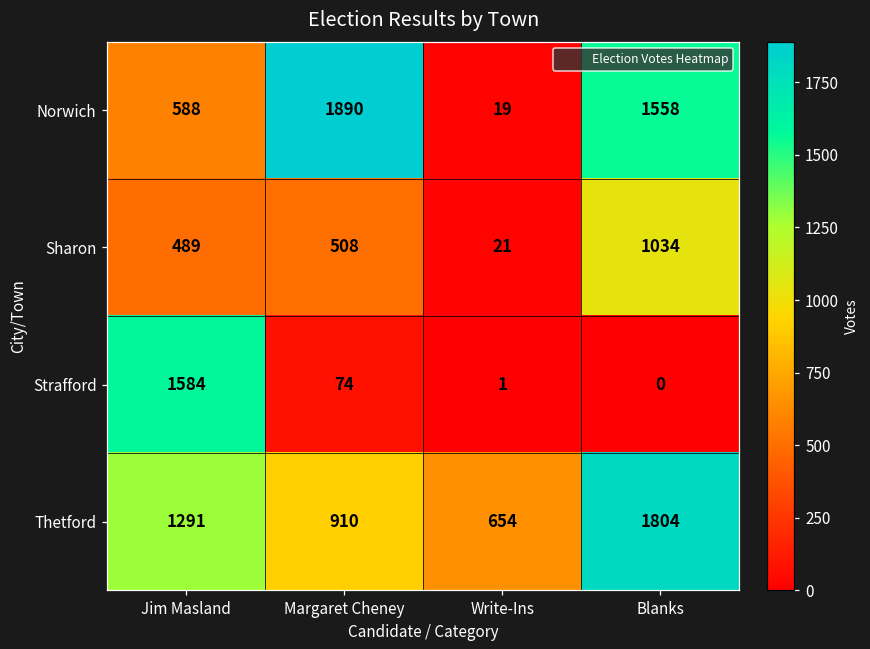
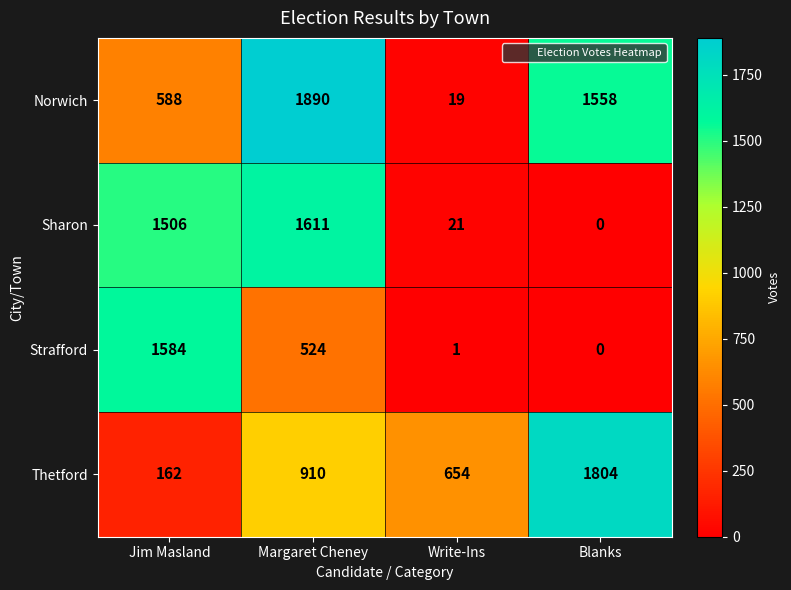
Sharon, Jim Masland: 489 -> 1506
Sharon, Margaret Cheney: 508 -> 1611
Sharon, Blanks: 1034 -> 0
Strafford, Margaret Cheney: 74 -> 524
Thetford, Jim Masland: 1291 -> 162
